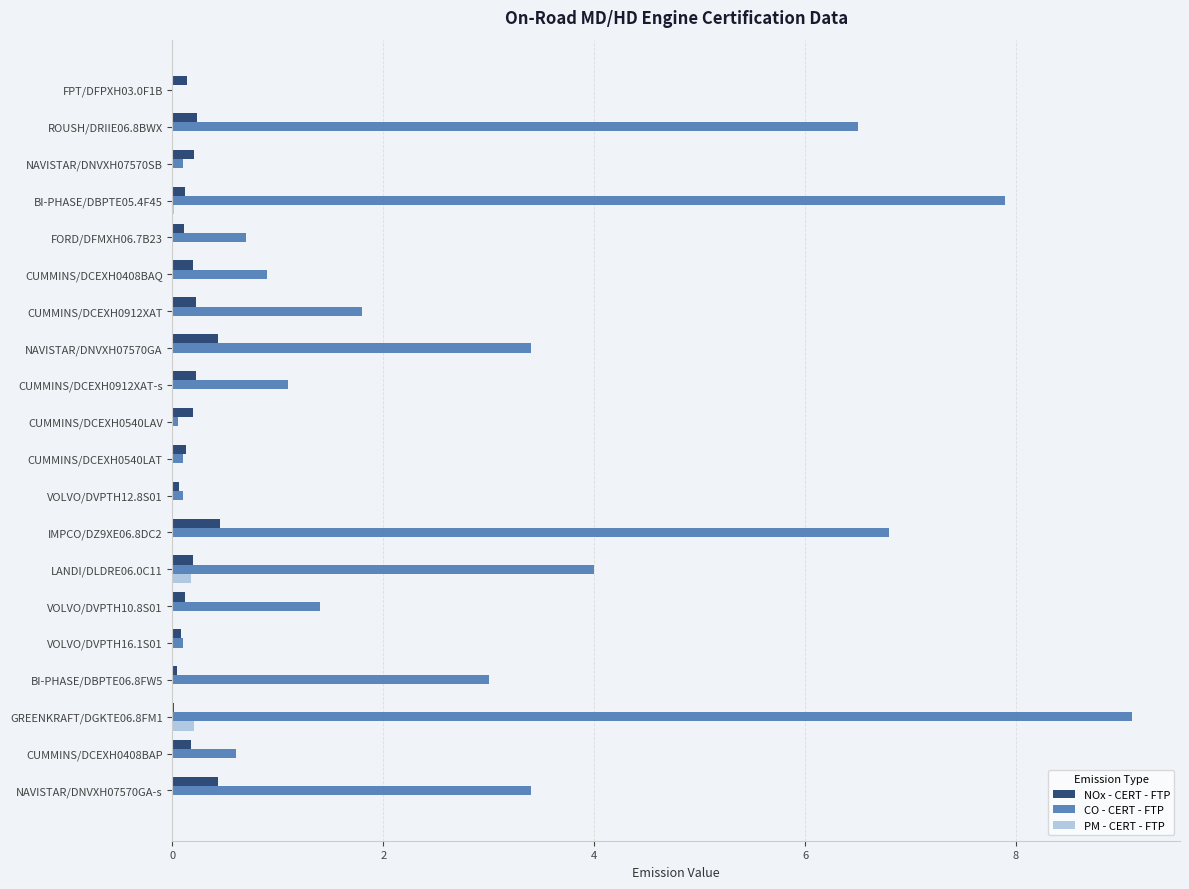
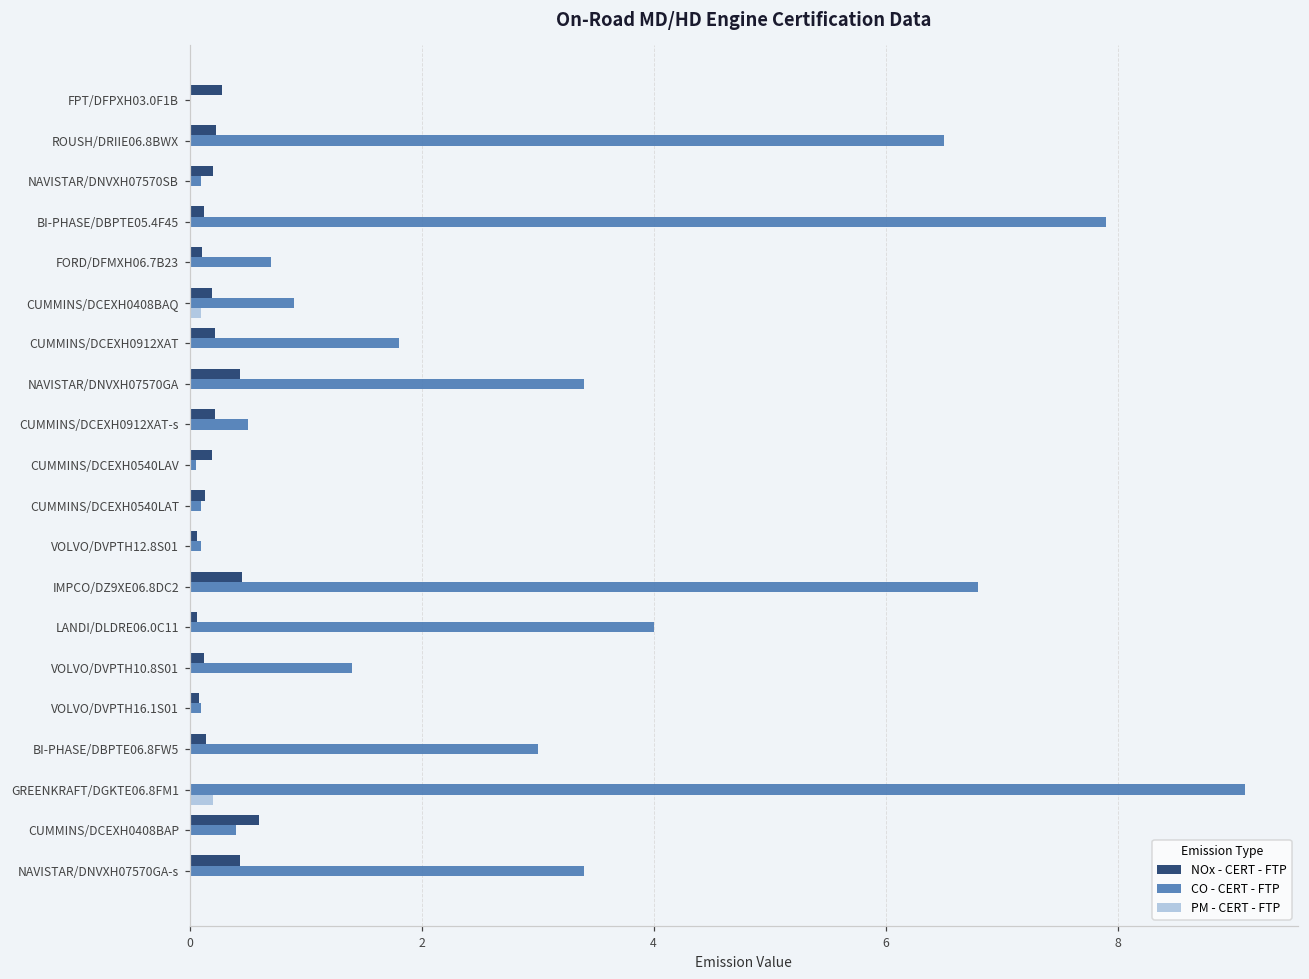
NOx - CERT - FTP, FPT/DFPXH03.0F1B: 0.14 -> 0.28
PM - CERT - FTP, CUMMINS/DCEXH0408BAQ: 0.0 -> 0.1
CO - CERT - FTP, CUMMINS/DCEXH0912XAT-s: 1.1 -> 0.5
NOx - CERT - FTP, LANDI/DLDRE06.0C11: 0.19 -> 0.06
PM - CERT - FTP, LANDI/DLDRE06.0C11: 0.18 -> 0.00
NOx - CERT - FTP, BI-PHASE/DBPTE06.8FW5: 0.04 -> 0.14
NOx - CERT - FTP, CUMMINS/DCEXH0408BAP: 0.18 -> 0.60
CO - CERT - FTP, CUMMINS/DCEXH0408BAP: 0.6 -> 0.4
